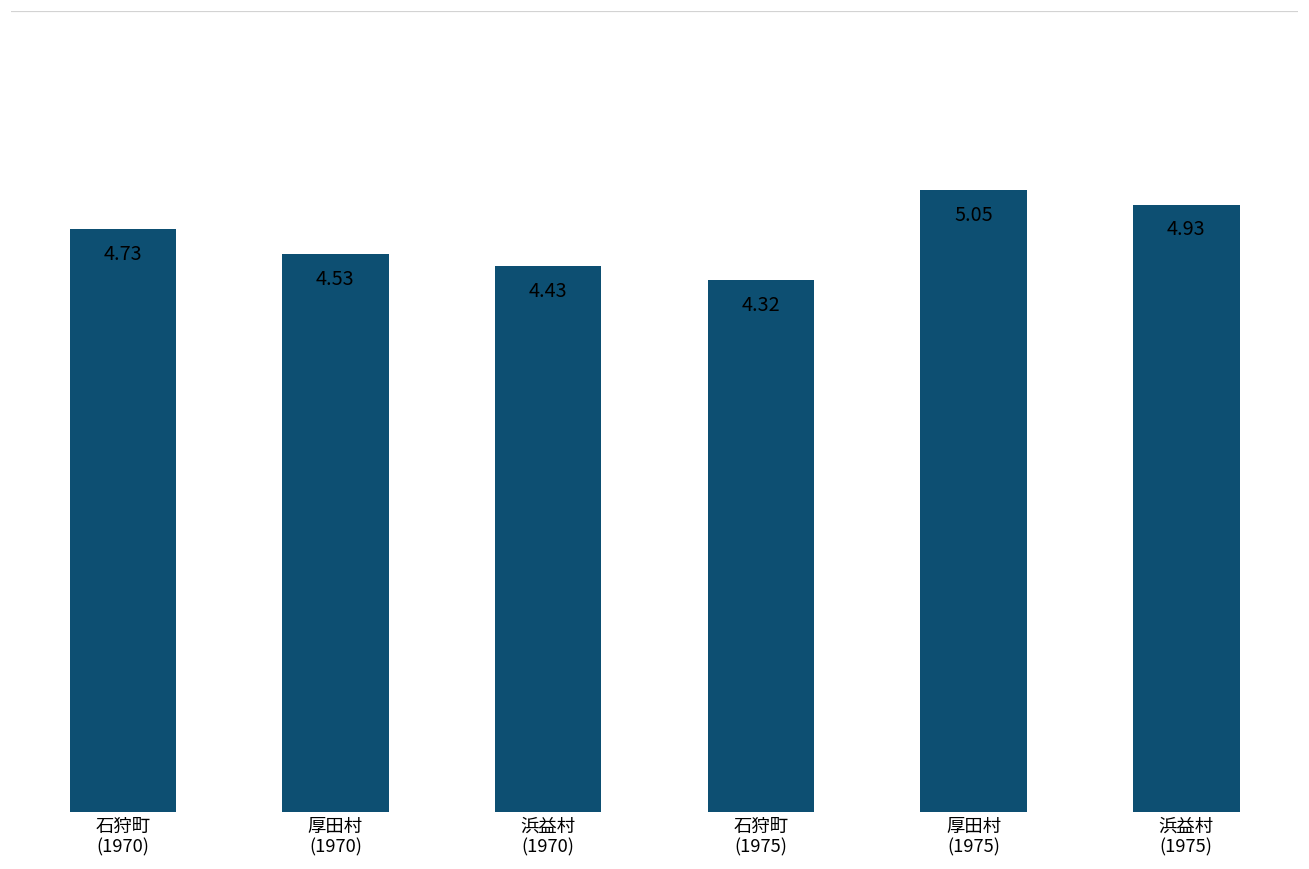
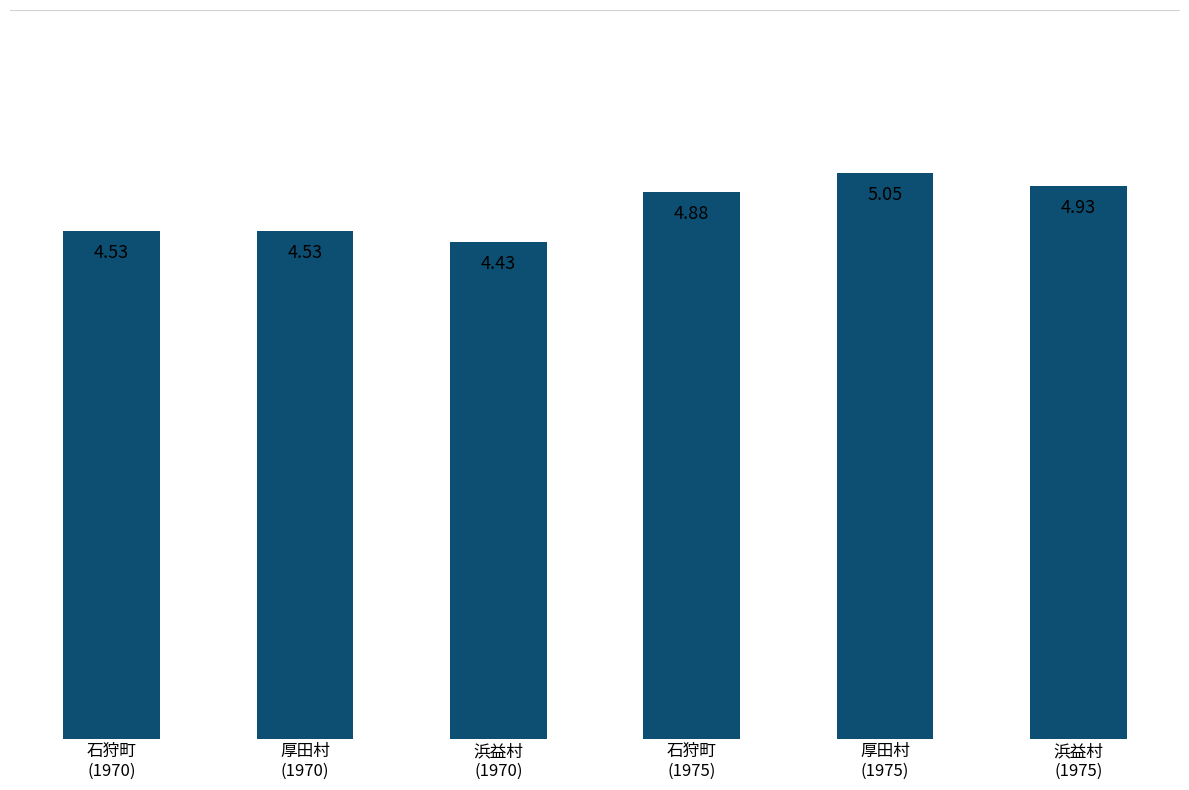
石狩町 (1970): 4.73 -> 4.53
石狩町 (1975): 4.32 -> 4.88
